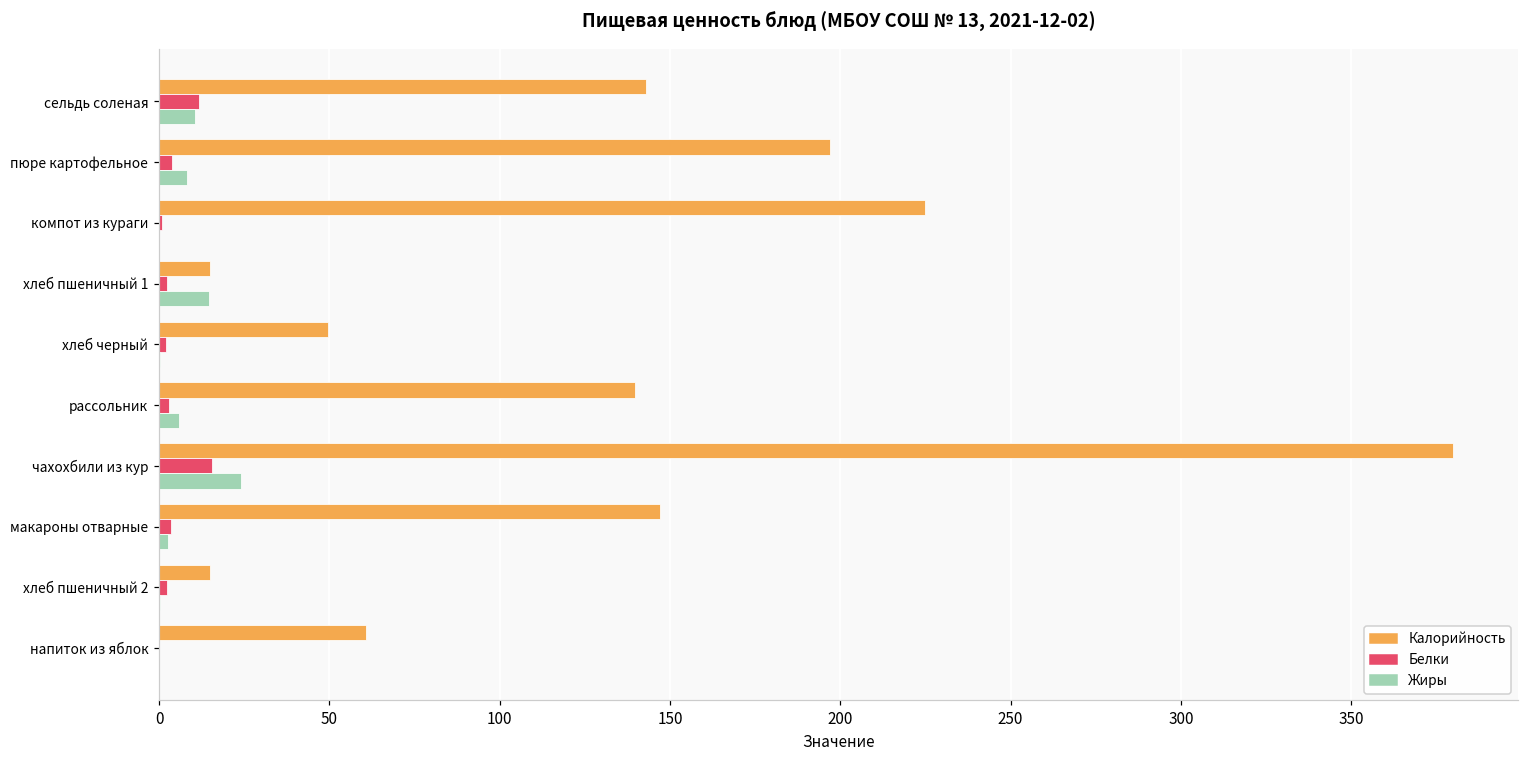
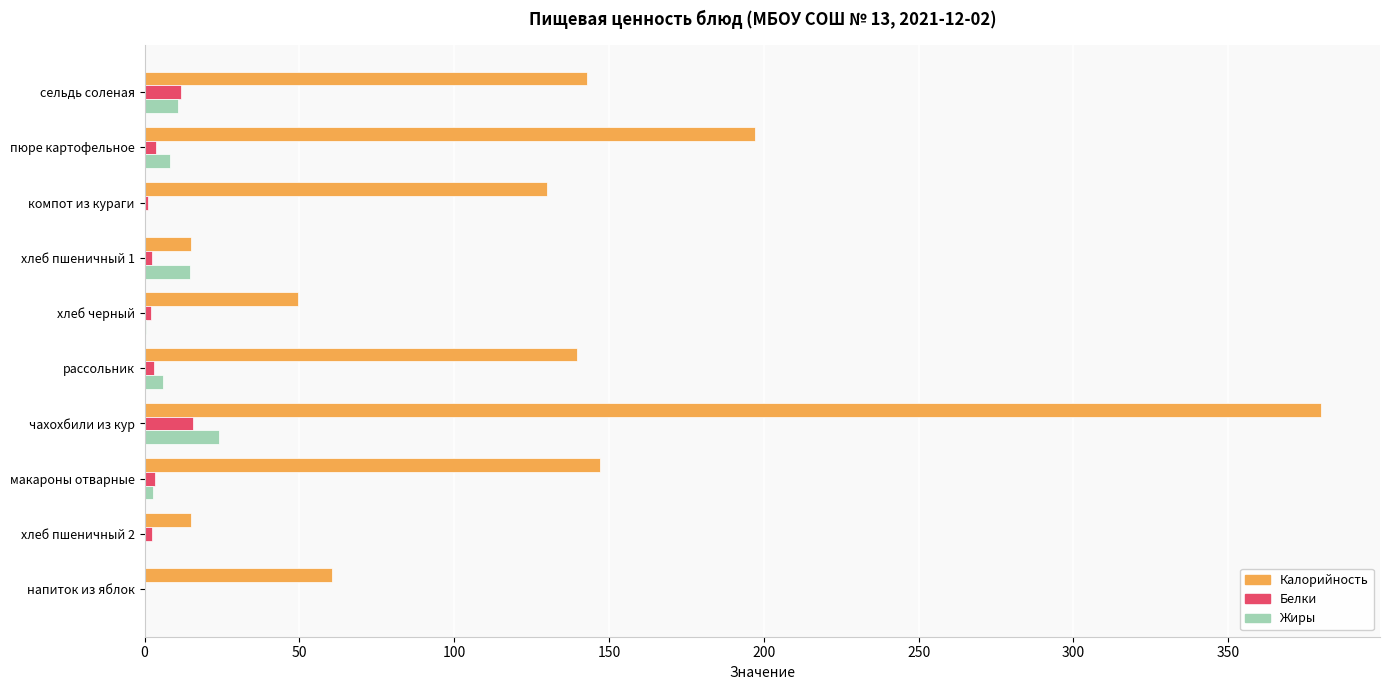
Калорийность, компот из кураги: 225 -> 130
